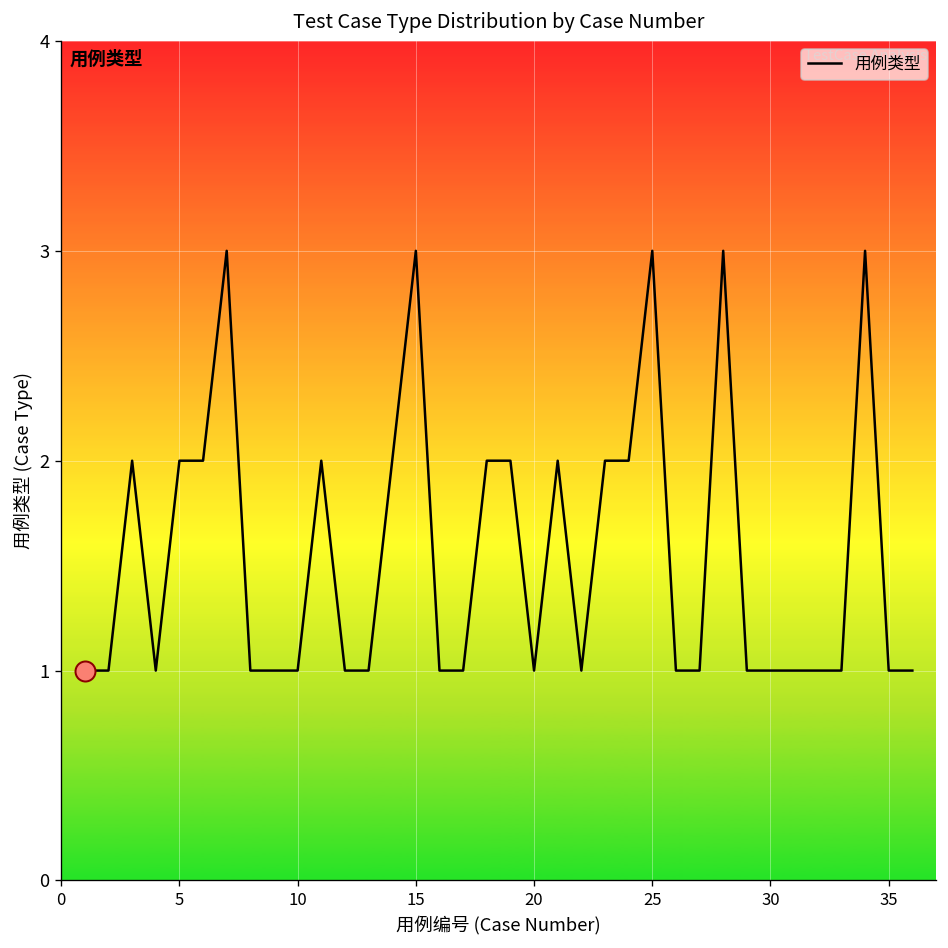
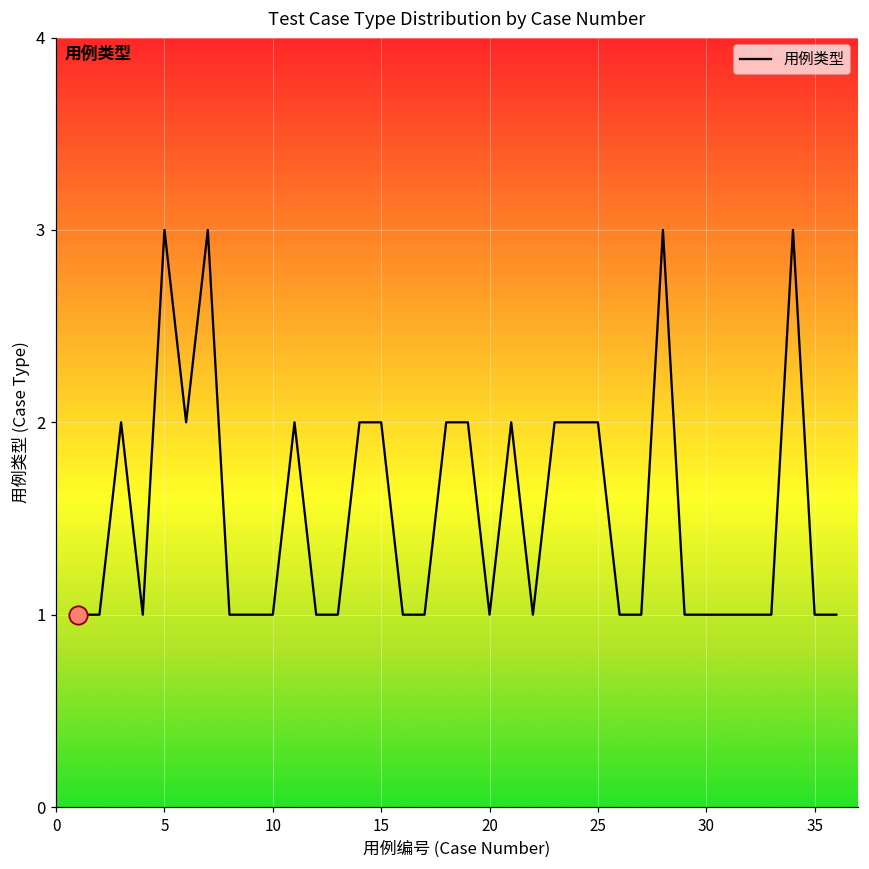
用例类型, 5: 2 -> 3
用例类型, 15: 3 -> 2
用例类型, 25: 3 -> 2
